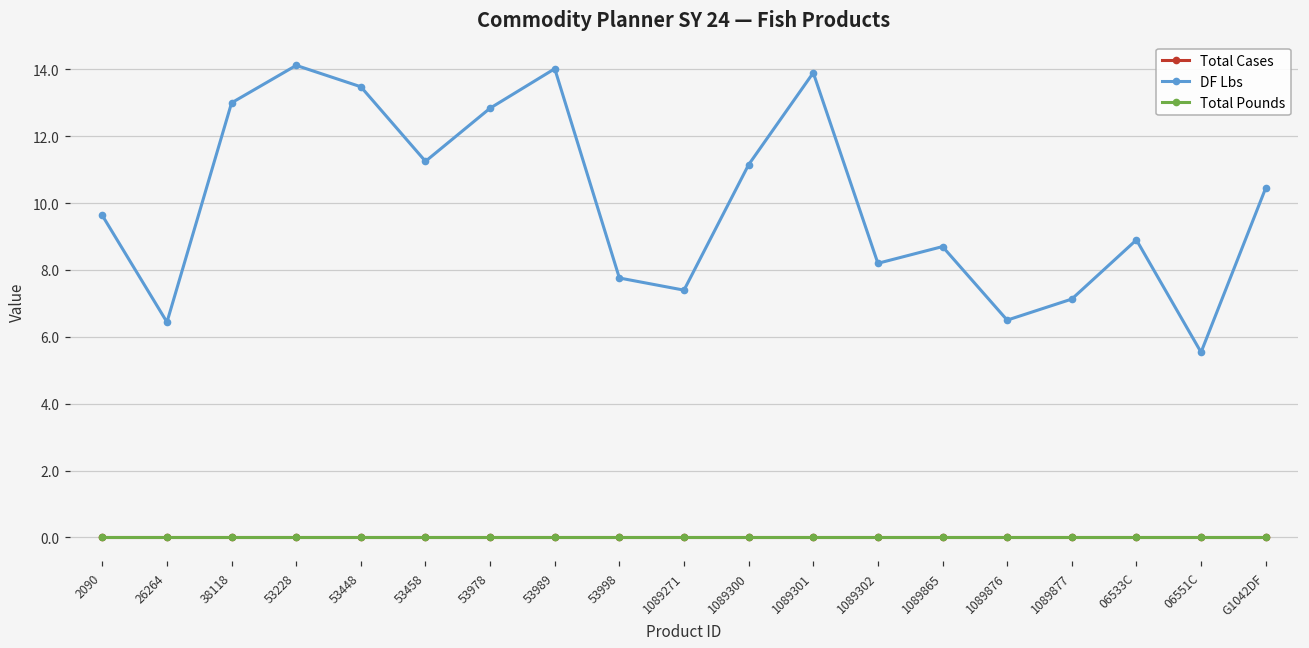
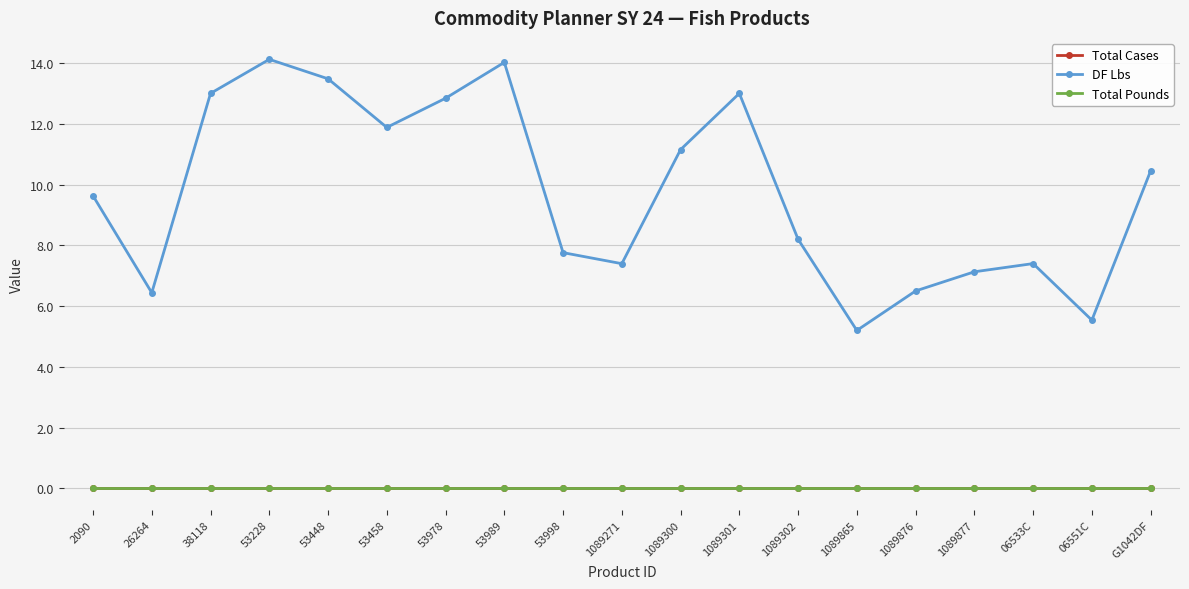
DF Lbs, 53458: 11.3 -> 11.9
DF Lbs, 1089301: 13.9 -> 13.0
DF Lbs, 1089865: 8.7 -> 5.2
DF Lbs, 06533C: 8.9 -> 7.4
